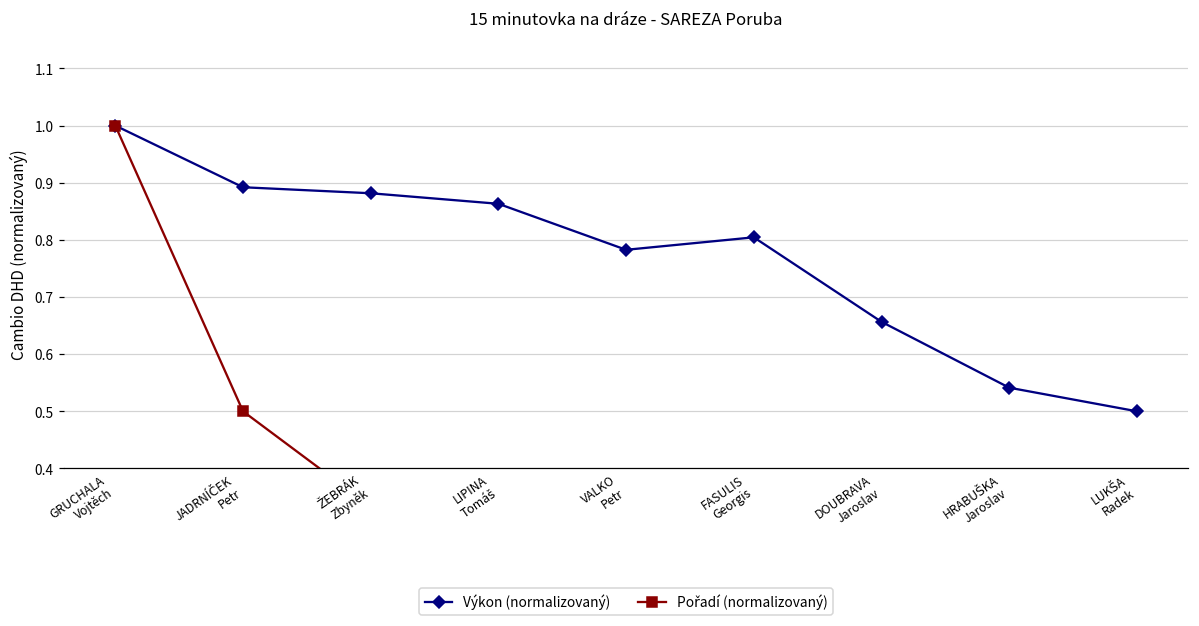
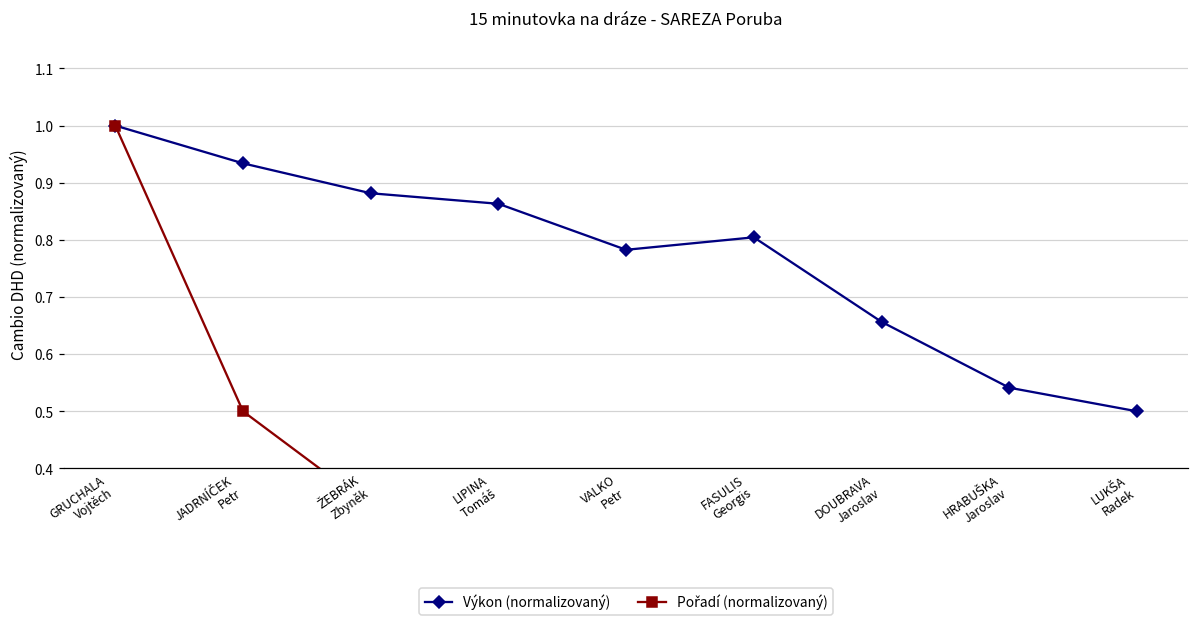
Výkon (normalizovaný), JADRNÍČEK Petr: 0.89 -> 0.93
